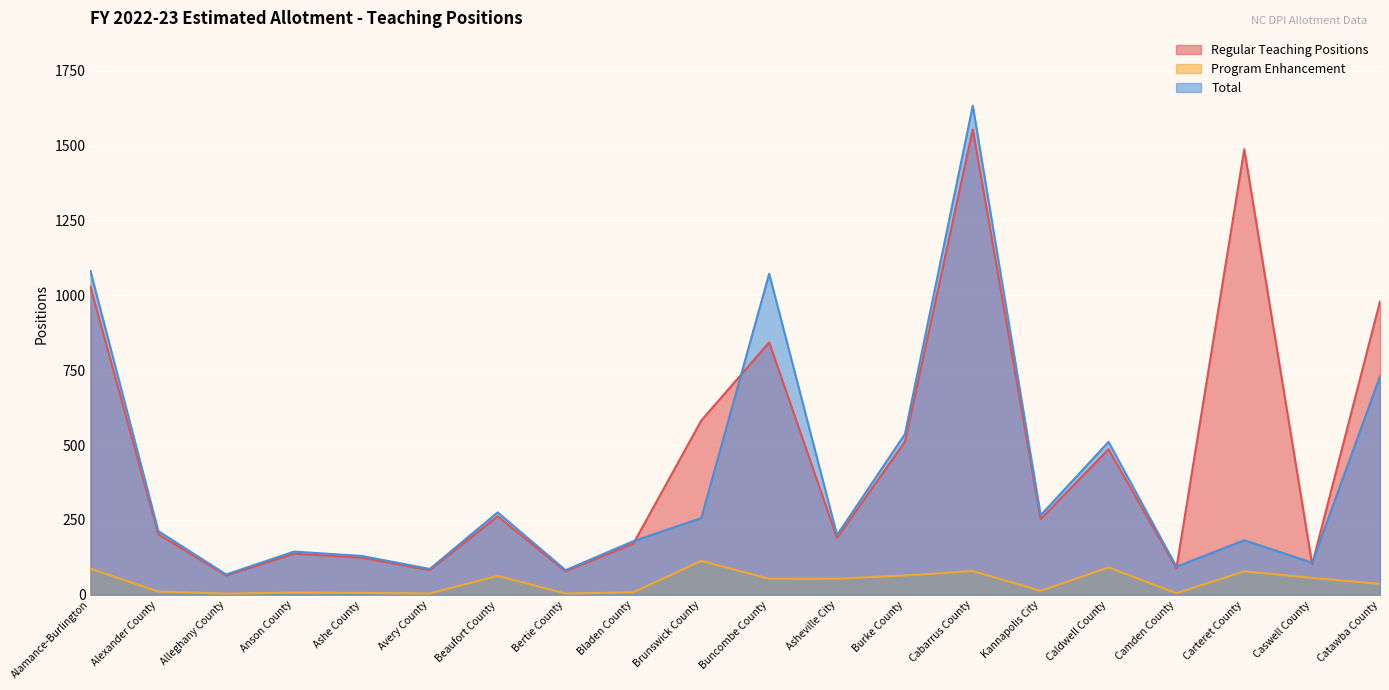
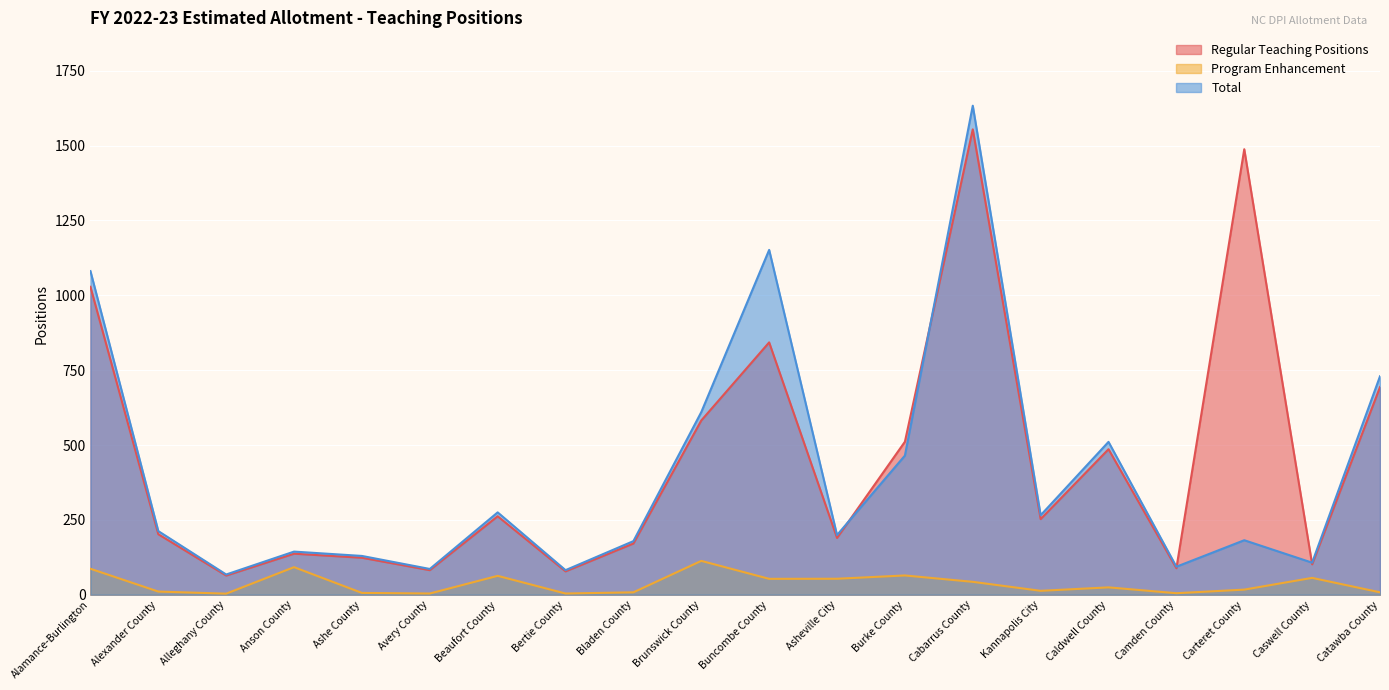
Program Enhancement, Anson County: 10 -> 90
Total, Brunswick County: 260 -> 610
Total, Buncombe County: 1070 -> 1150
Total, Burke County: 540 -> 460
Program Enhancement, Cabarrus County: 80 -> 40
Program Enhancement, Caldwell County: 90 -> 20
Program Enhancement, Carteret County: 80 -> 20
Regular Teaching Positions, Catawba County: 980 -> 690
Program Enhancement, Catawba County: 40 -> 10
